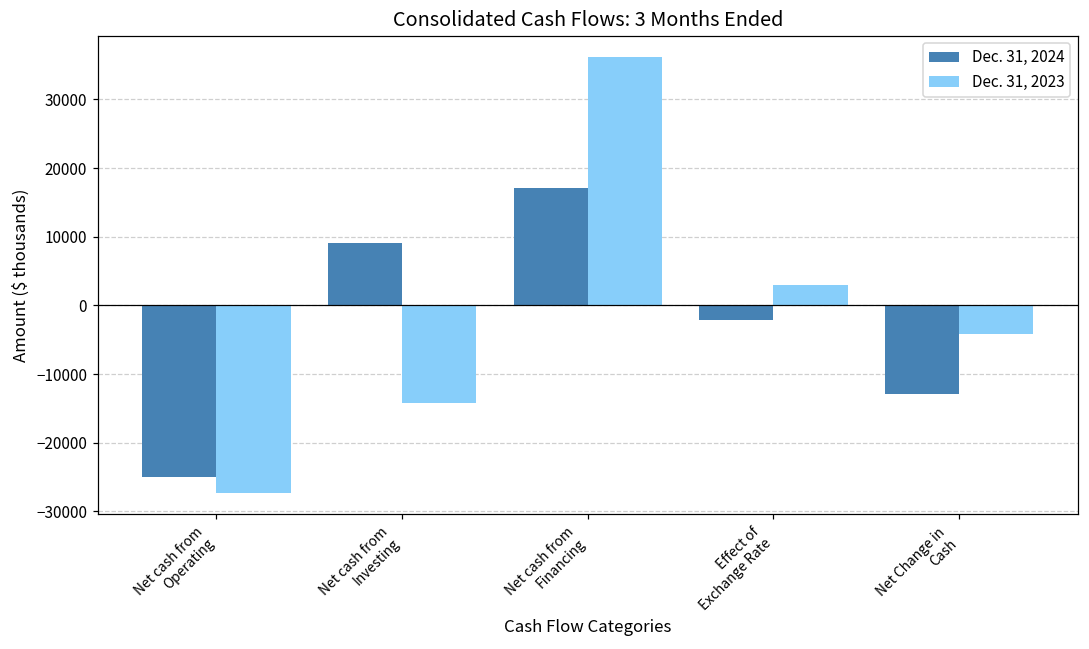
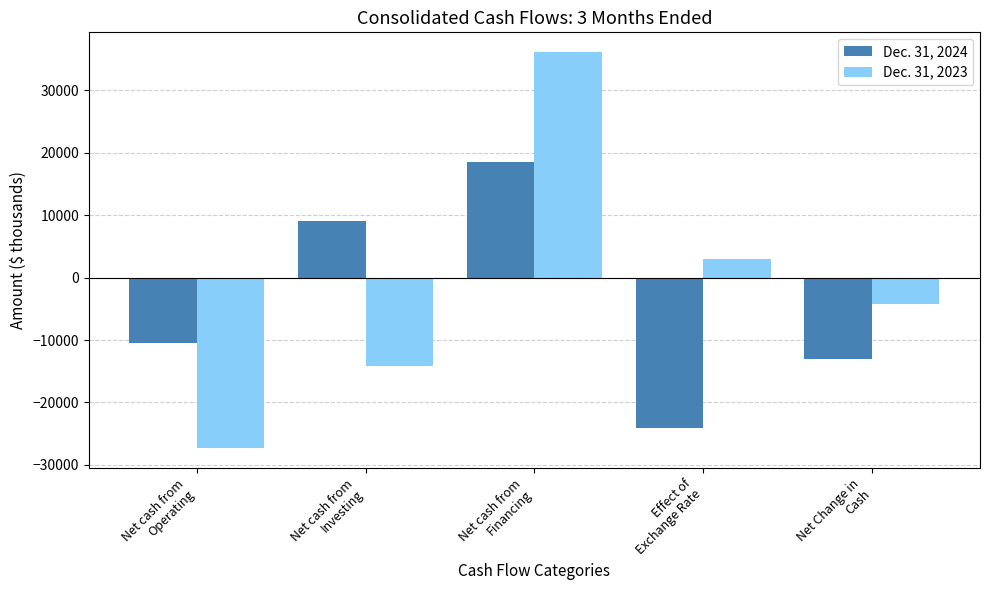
Dec. 31, 2024, Net cash from Operating: -25000 -> -11000
Dec. 31, 2024, Net cash from Financing: 17000 -> 18000
Dec. 31, 2024, Effect of Exchange Rate: -2000 -> -24000
